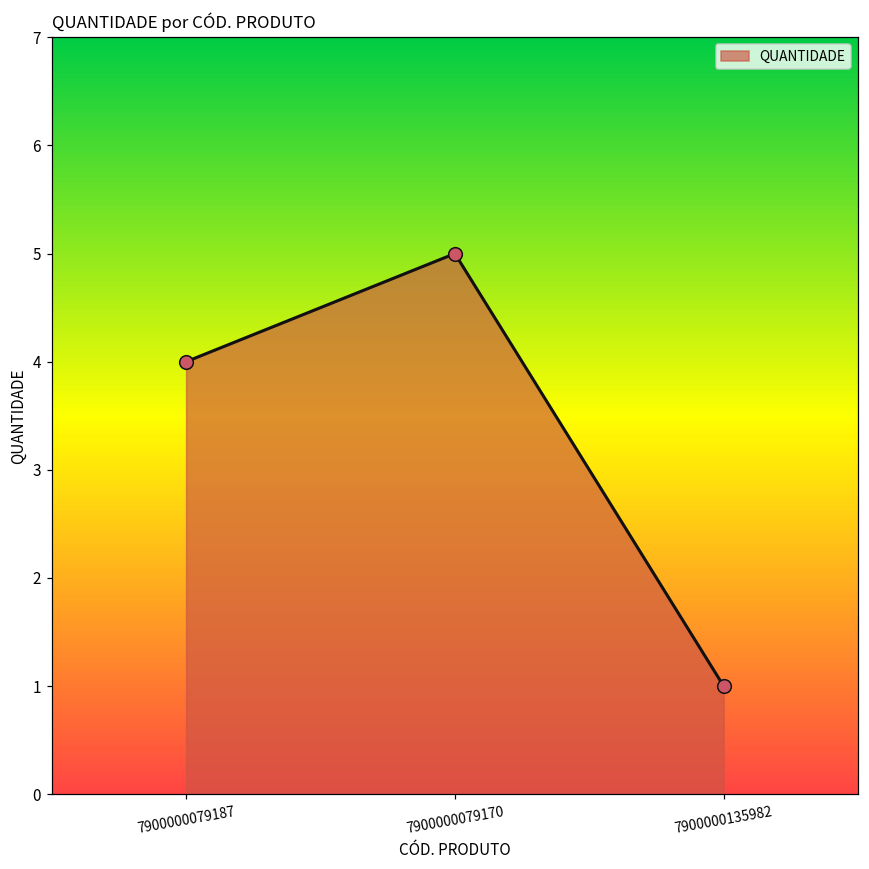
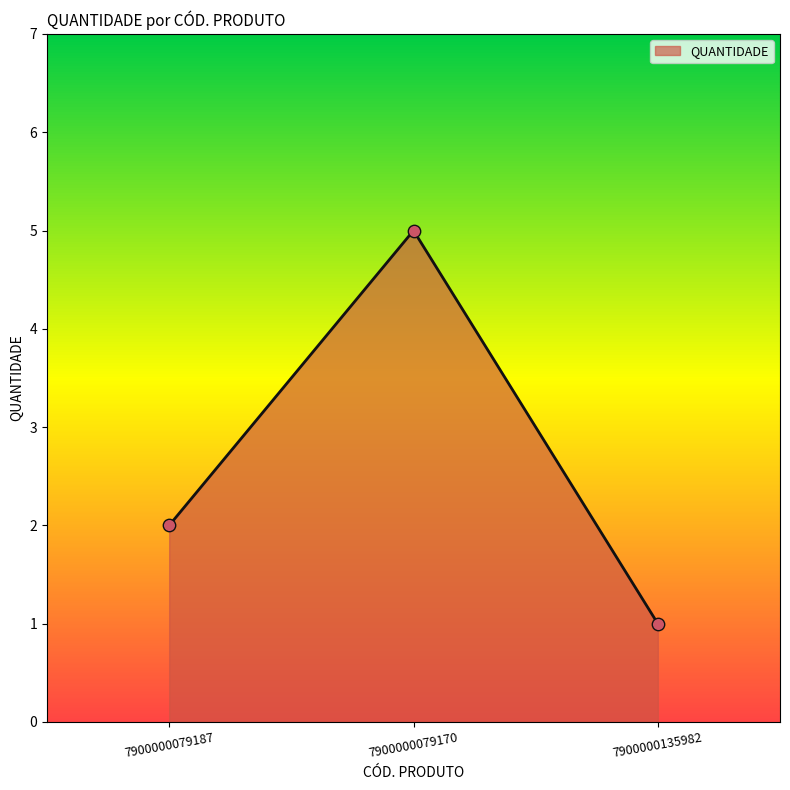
7900000079187: 4 -> 2
